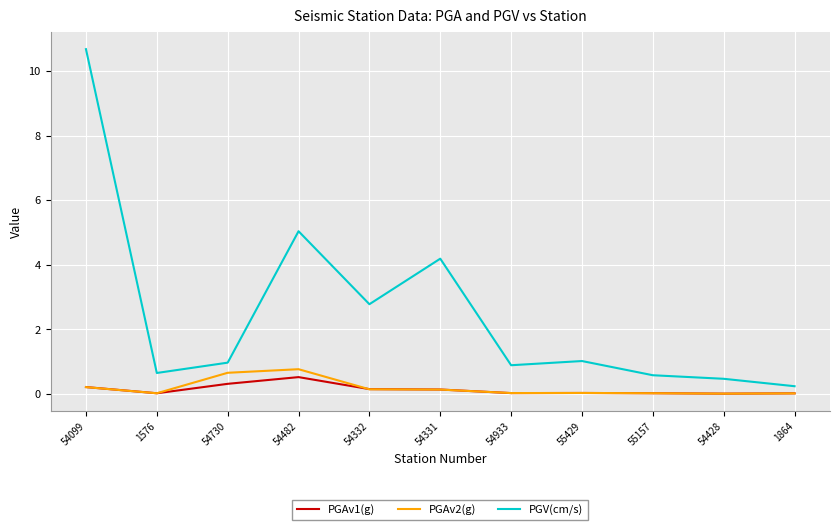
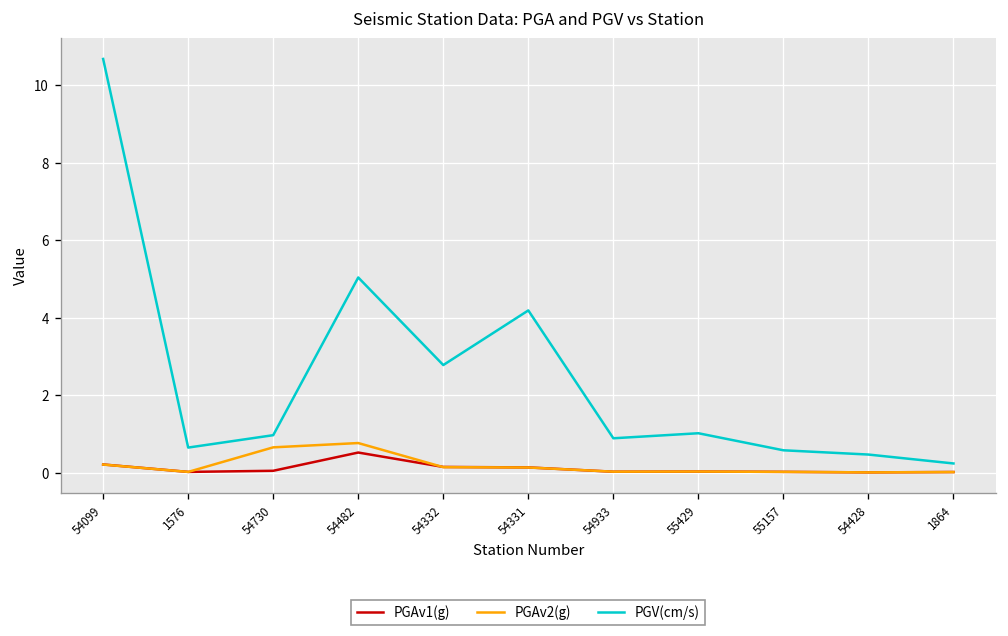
PGAv1(g), 54730: 0.3 -> 0.1
